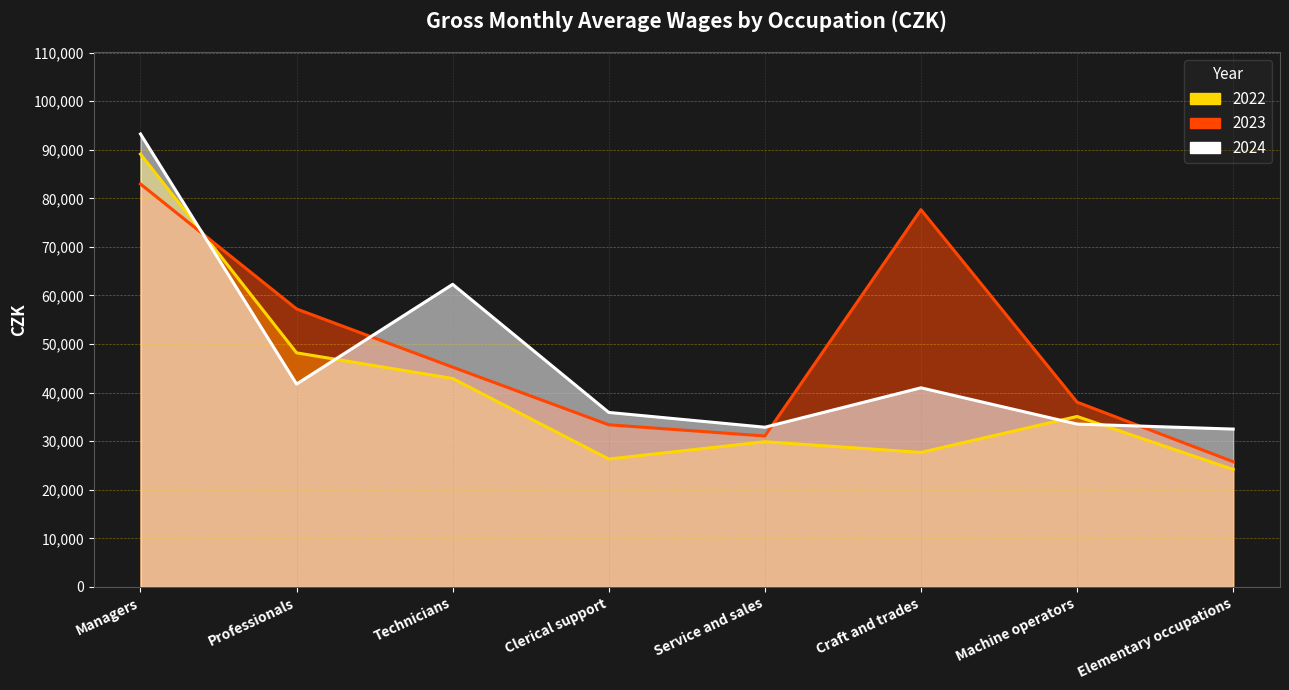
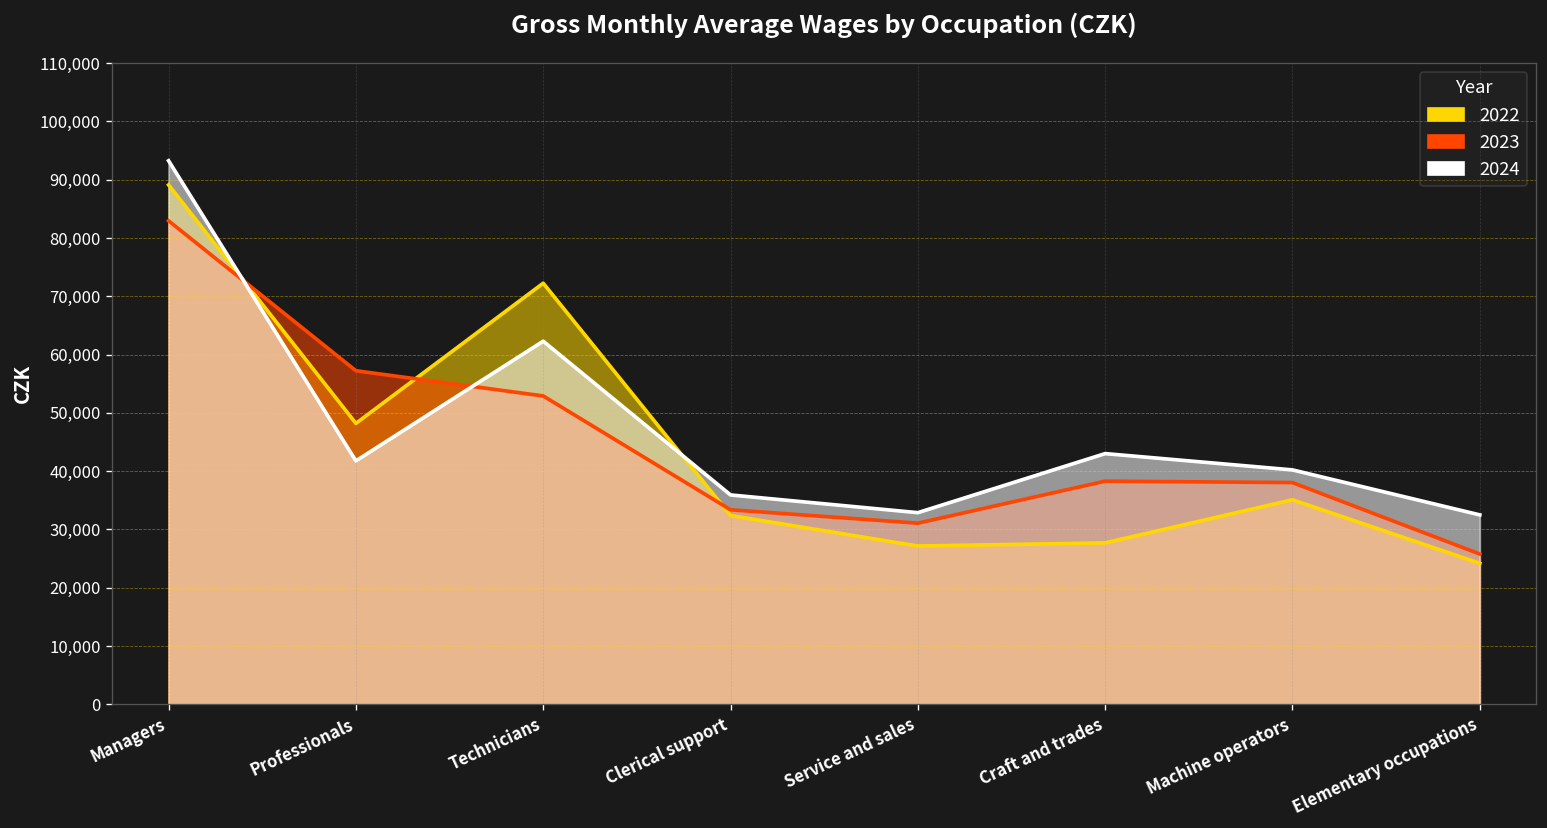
2022, Technicians: 43,000 -> 72,000
2023, Technicians: 45,000 -> 53,000
2022, Clerical support: 26,000 -> 32,000
2022, Service and sales: 30,000 -> 27,000
2023, Craft and trades: 78,000 -> 38,000
2024, Craft and trades: 41,000 -> 43,000
2024, Machine operators: 34,000 -> 40,000
